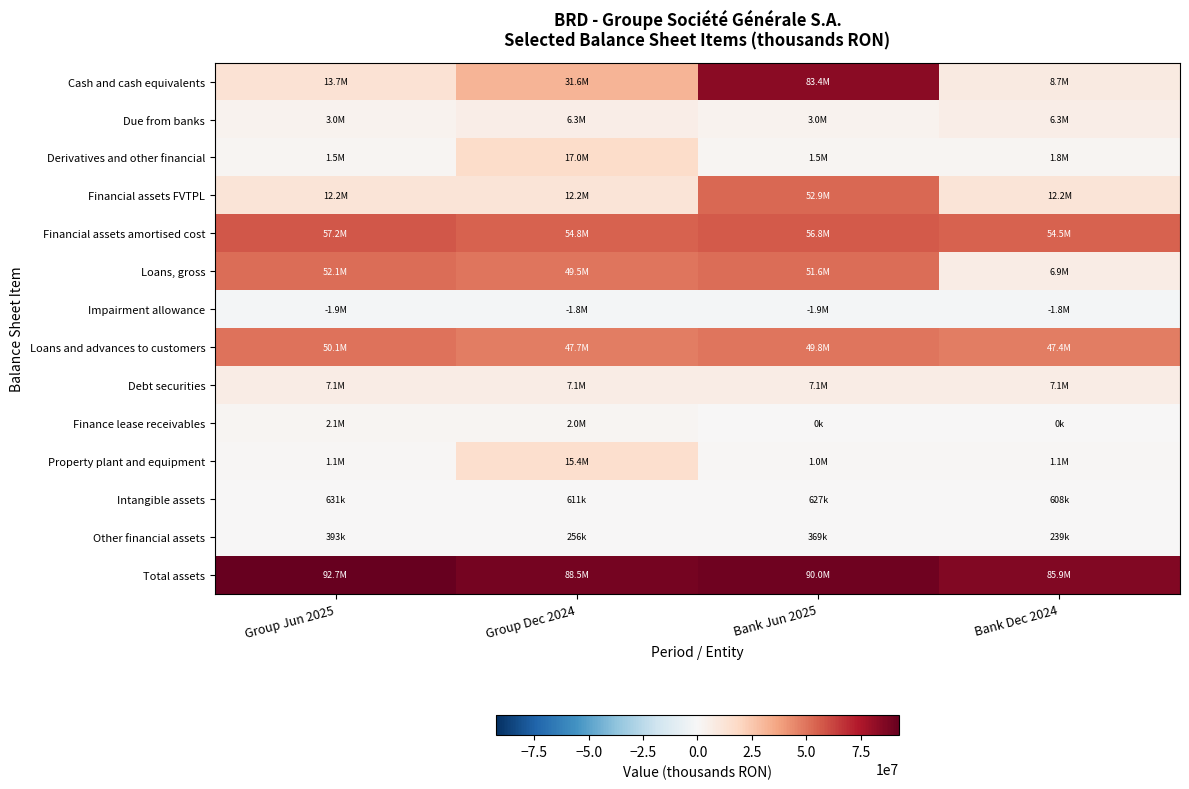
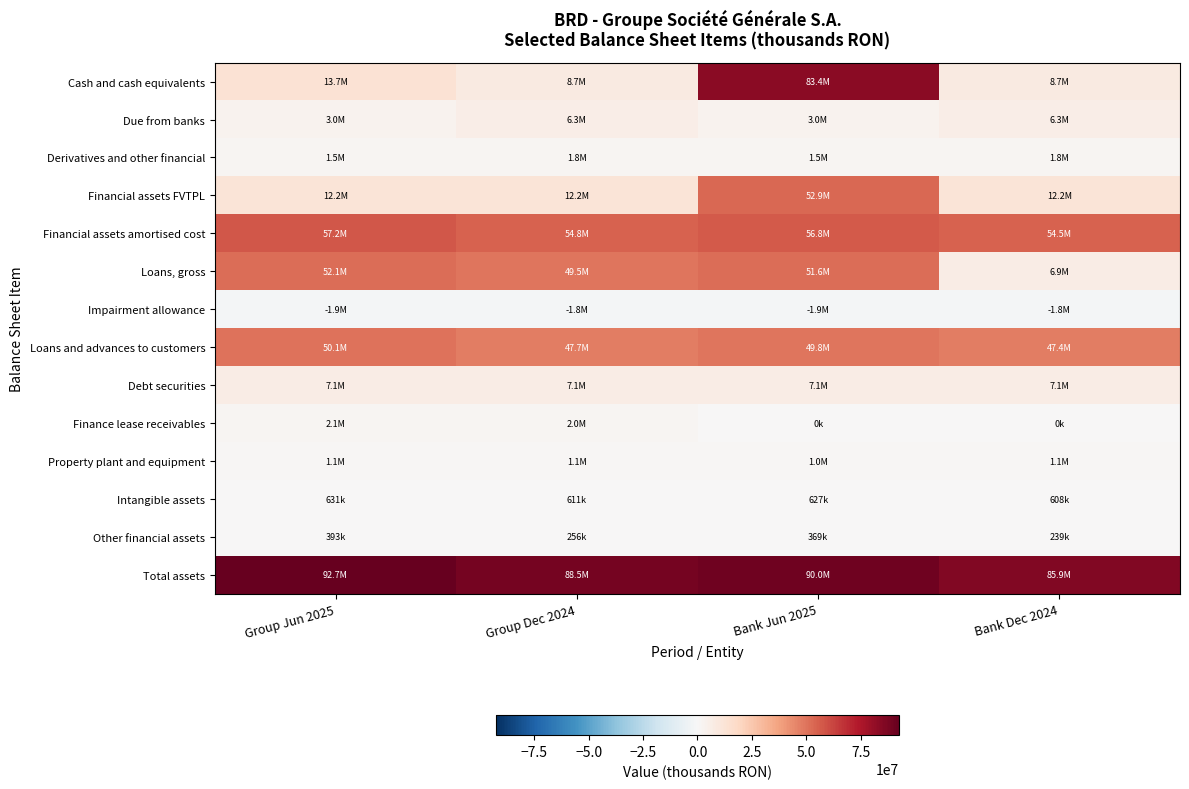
Cash and cash equivalents, Group Dec 2024: 31.6M -> 8.7M
Derivatives and other financial, Group Dec 2024: 17.0M -> 1.8M
Property plant and equipment, Group Dec 2024: 15.4M -> 1.1M
